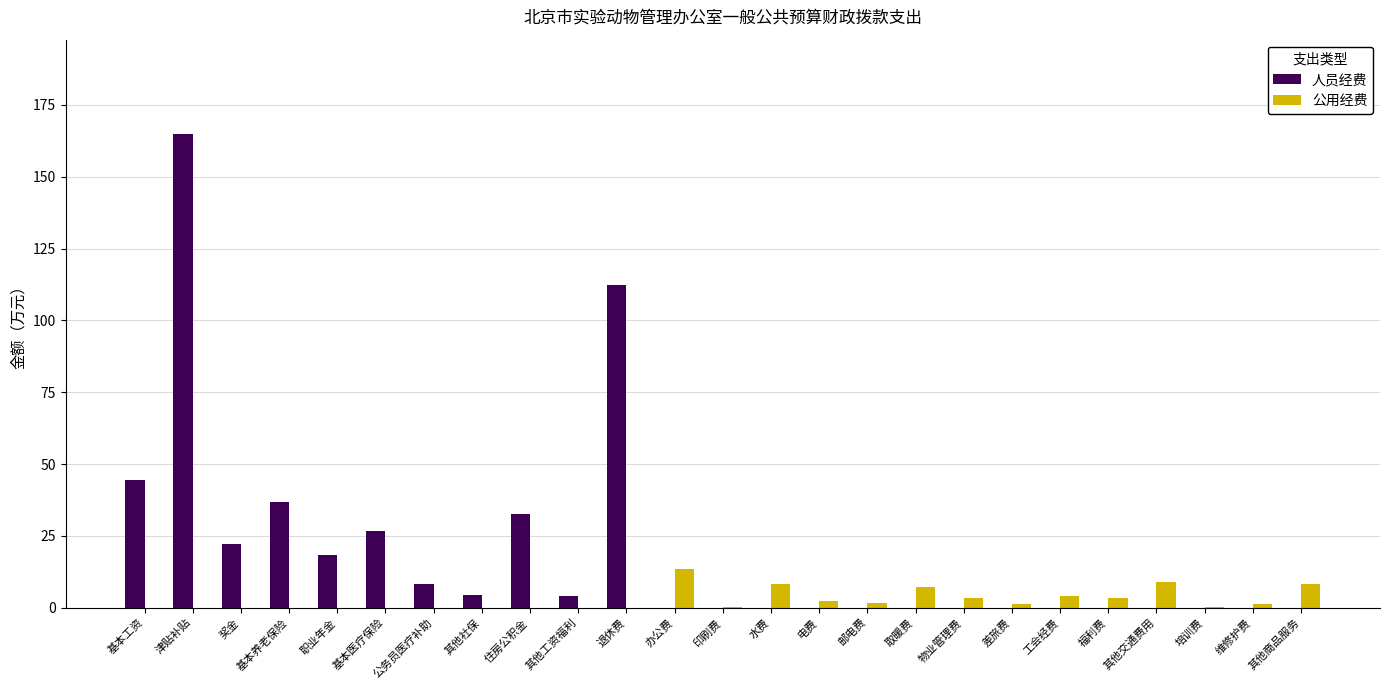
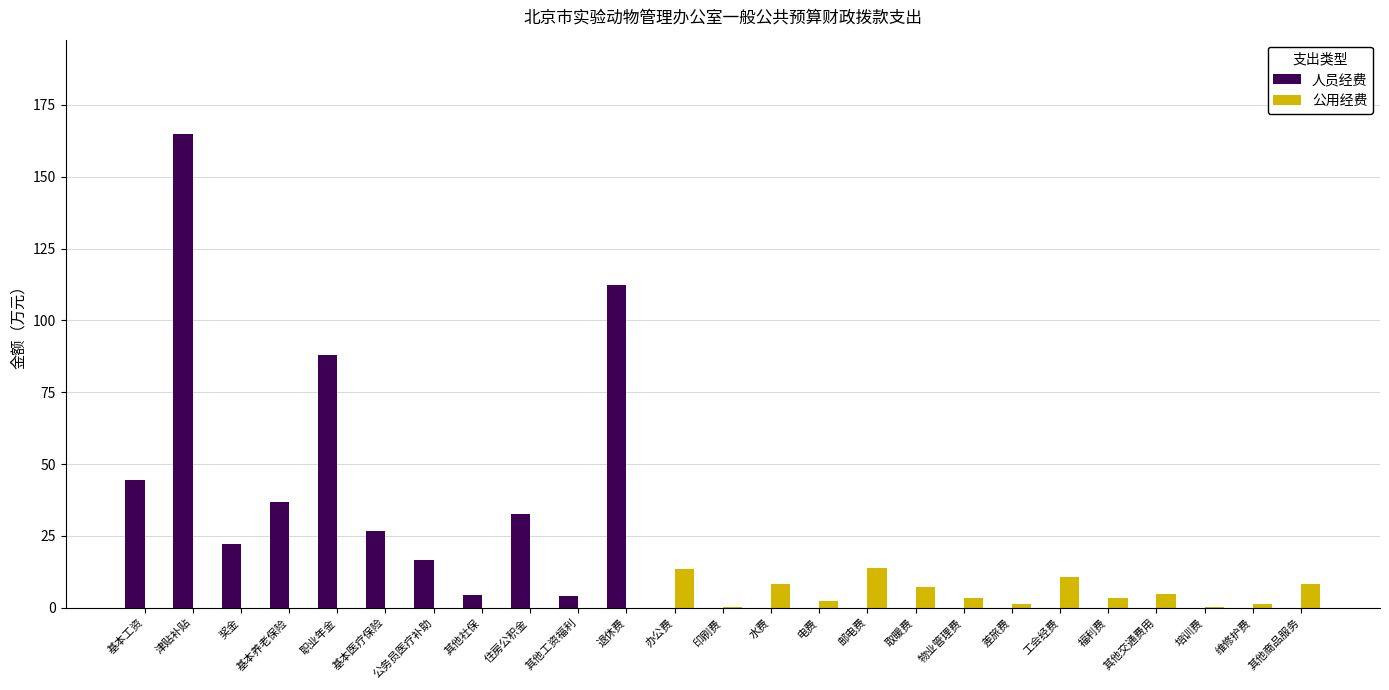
人员经费, 职业年金: 18 -> 88
人员经费, 公务员医疗补助: 8 -> 17
公用经费, 邮电费: 2 -> 14
公用经费, 工会经费: 4 -> 11
公用经费, 其他交通费用: 9 -> 5
